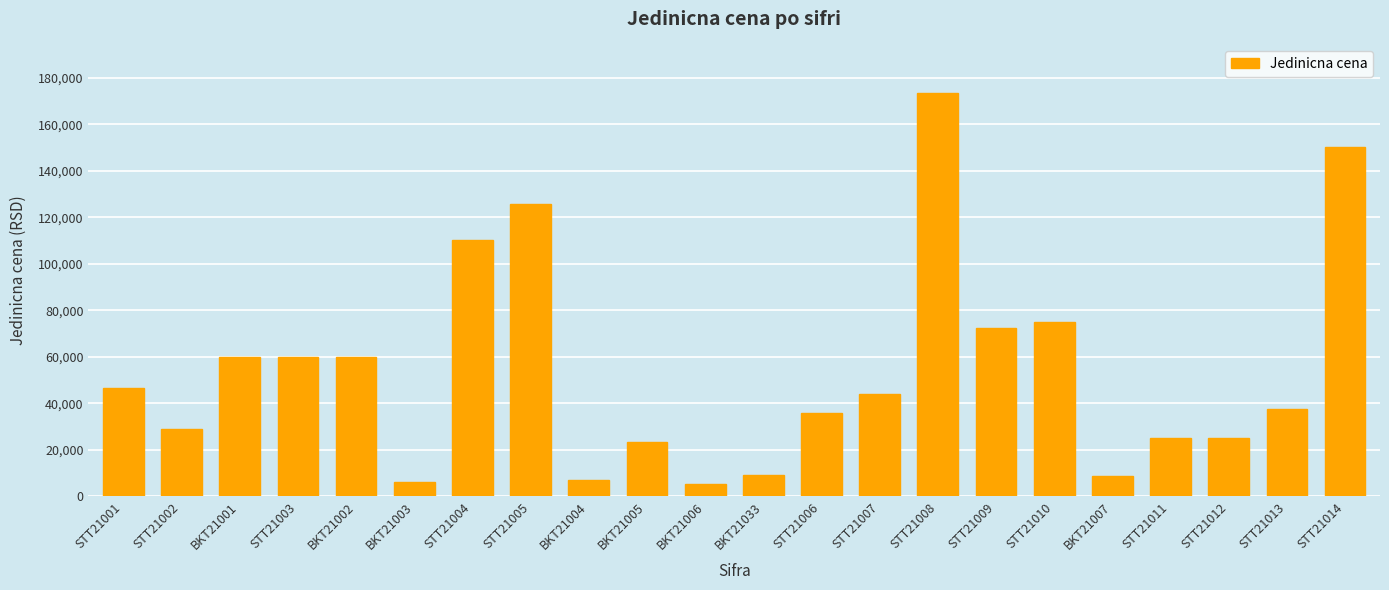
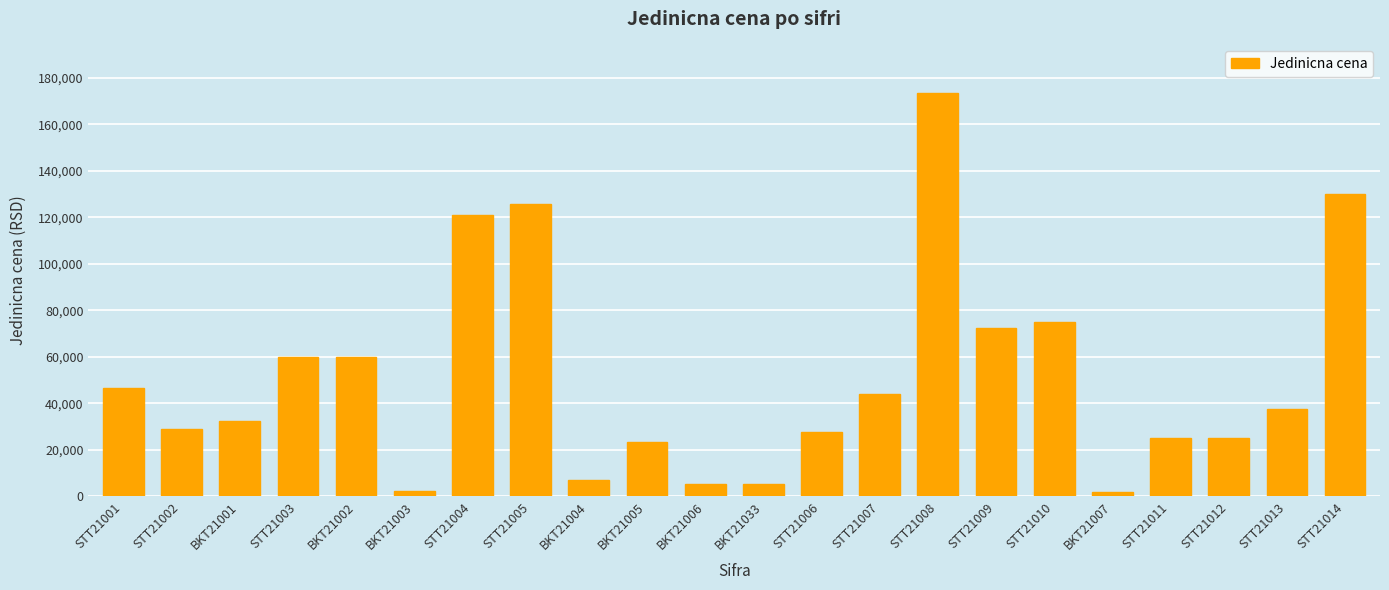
BKT21001: 60,000 -> 32,000
BKT21003: 6,000 -> 2,000
STT21004: 110,000 -> 121,000
BKT21033: 9,000 -> 5,000
STT21006: 36,000 -> 28,000
BKT21007: 9,000 -> 2,000
STT21014: 150,000 -> 130,000
